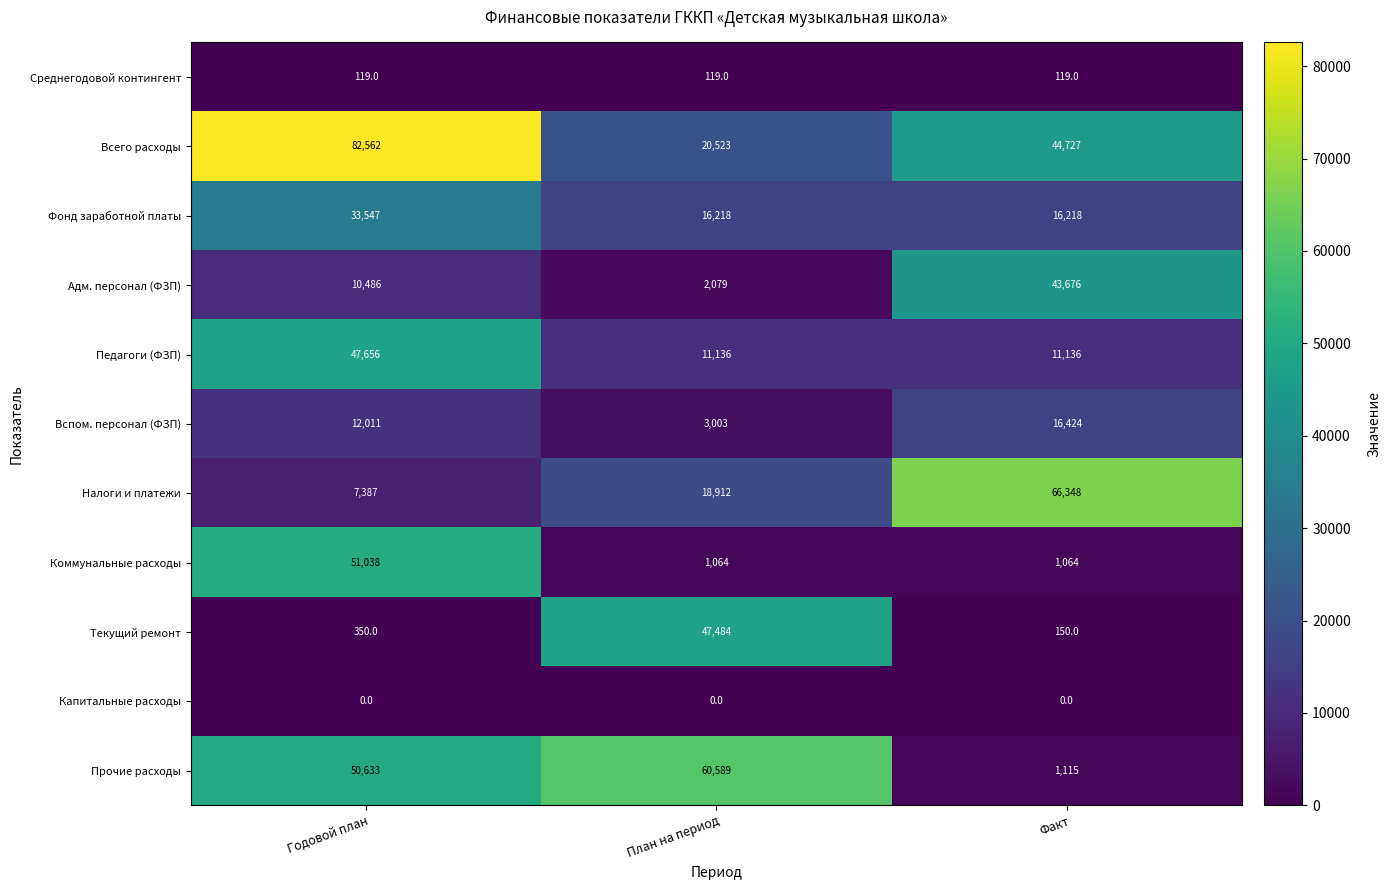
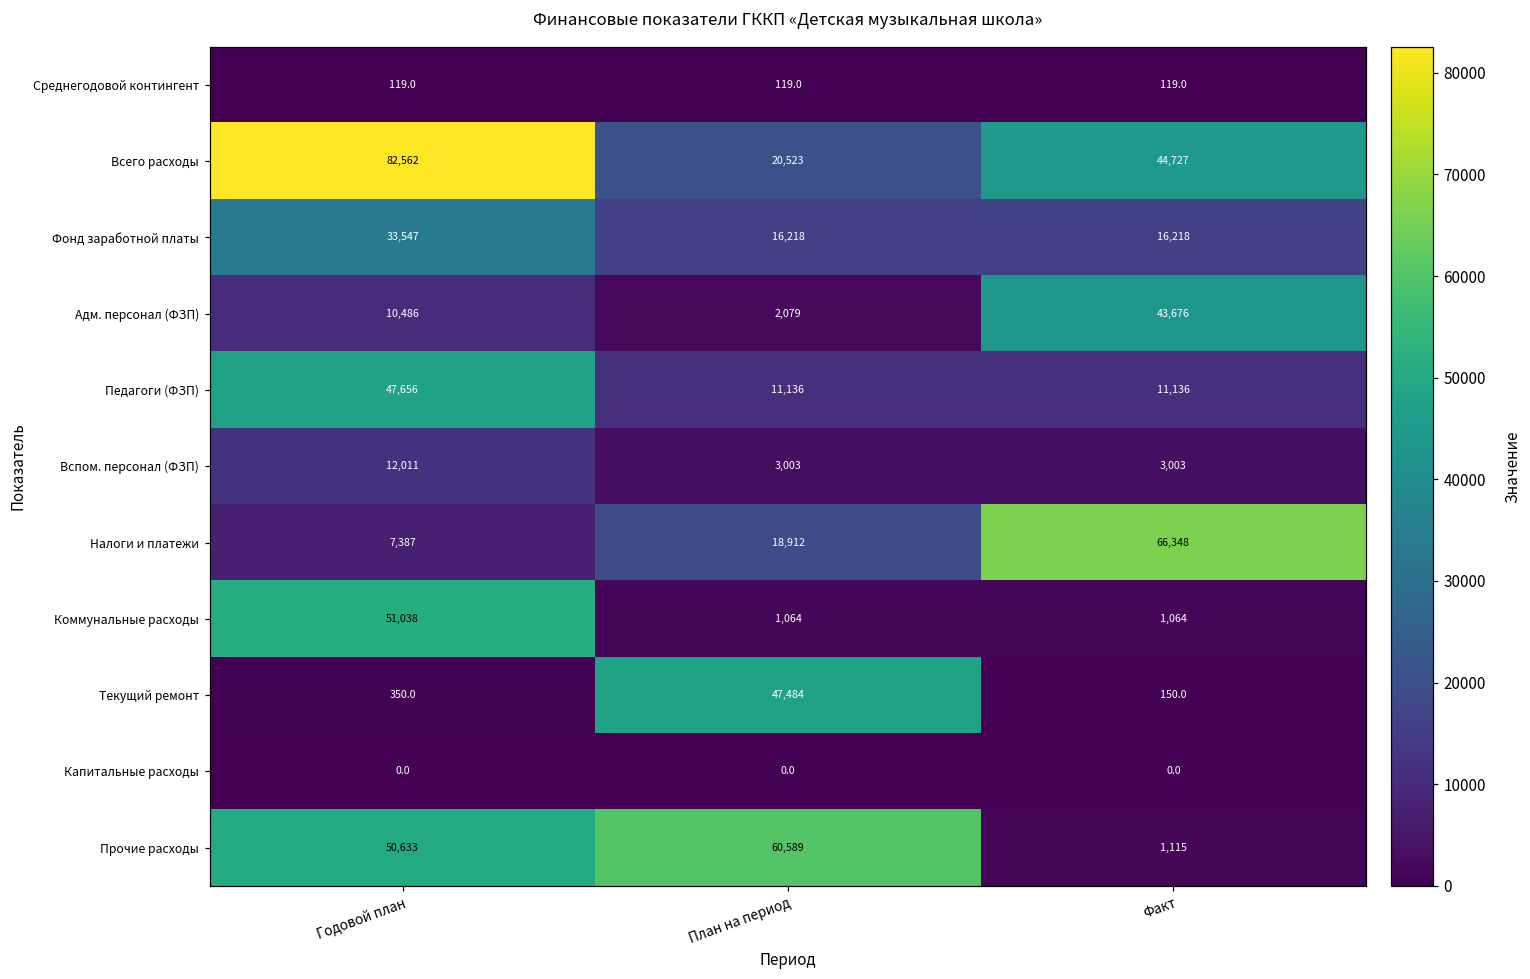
Вспом. персонал (ФЗП), Факт: 16,424 -> 3,003
